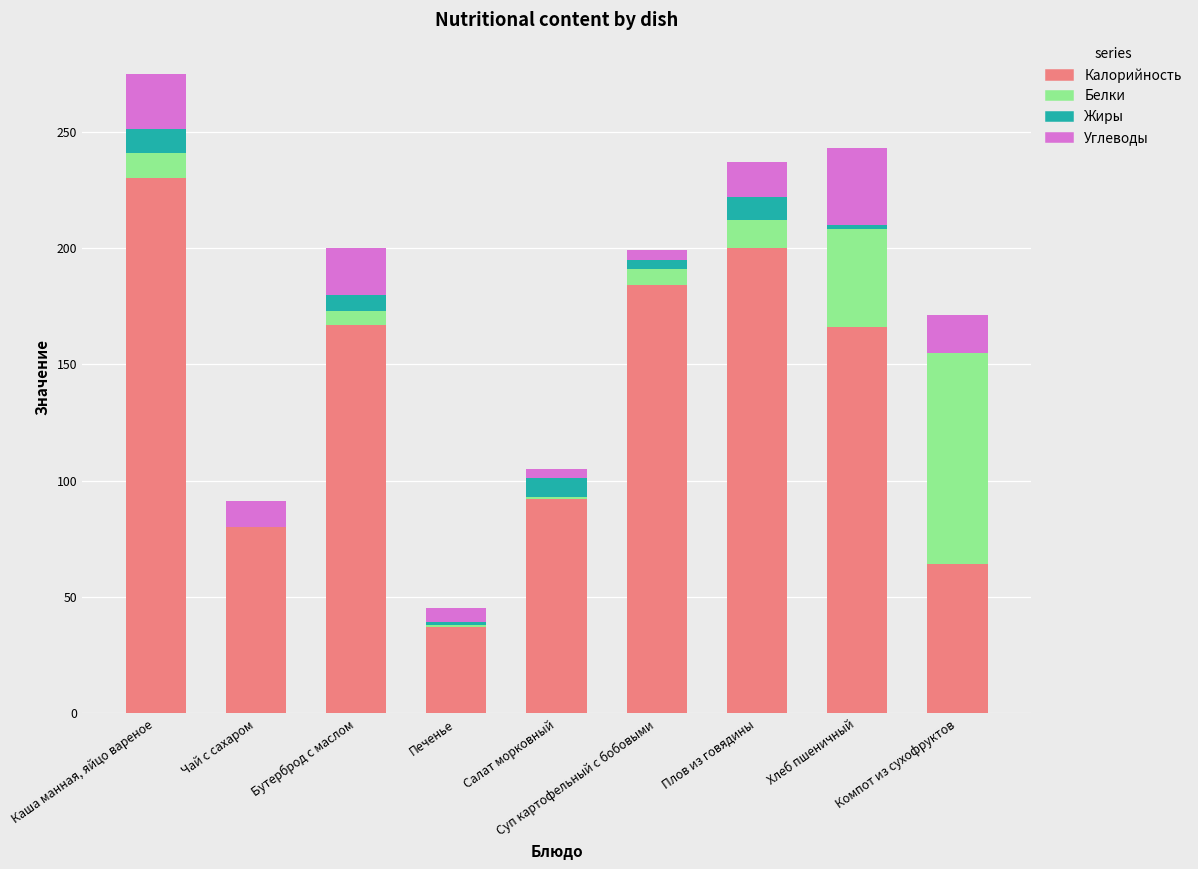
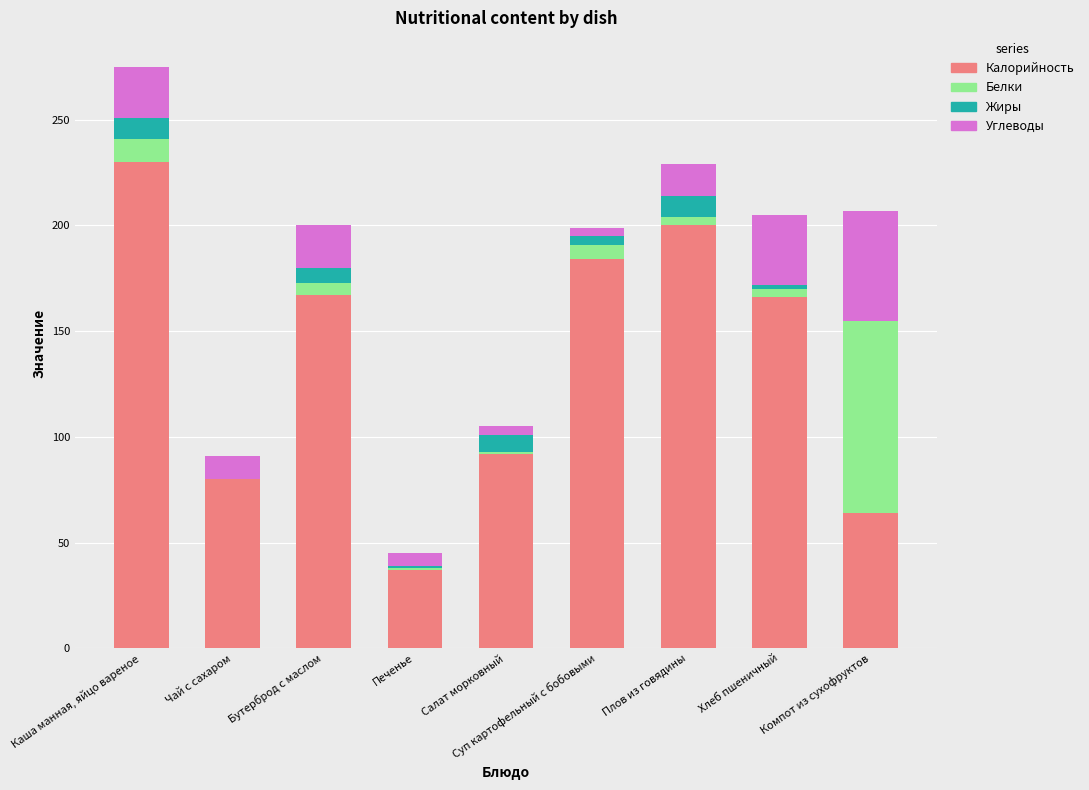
Белки, Плов из говядины: 12 -> 4
Белки, Хлеб пшеничный: 42 -> 4
Углеводы, Компот из сухофруктов: 16 -> 52
